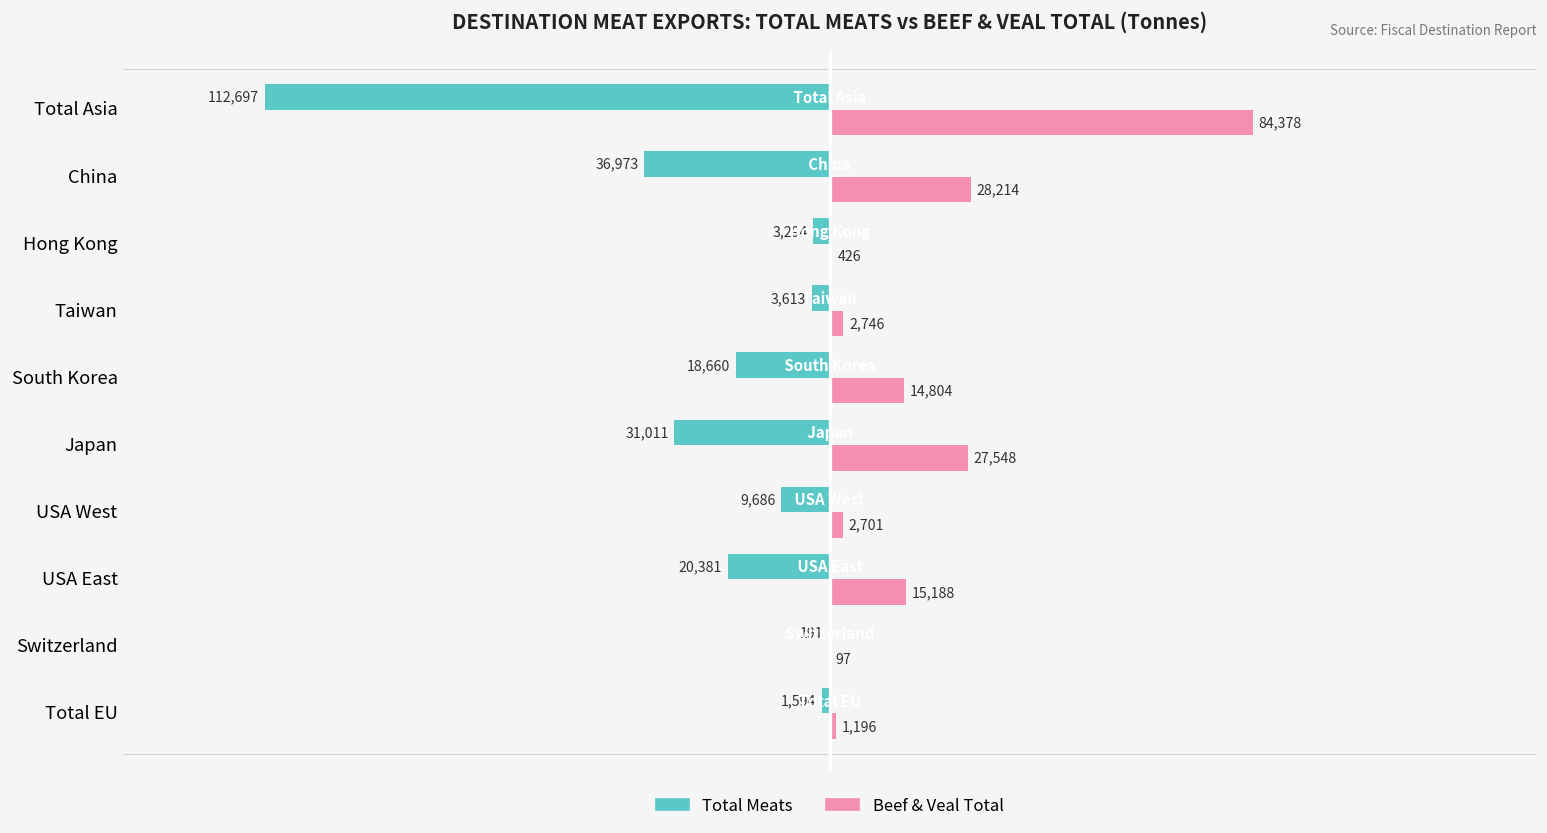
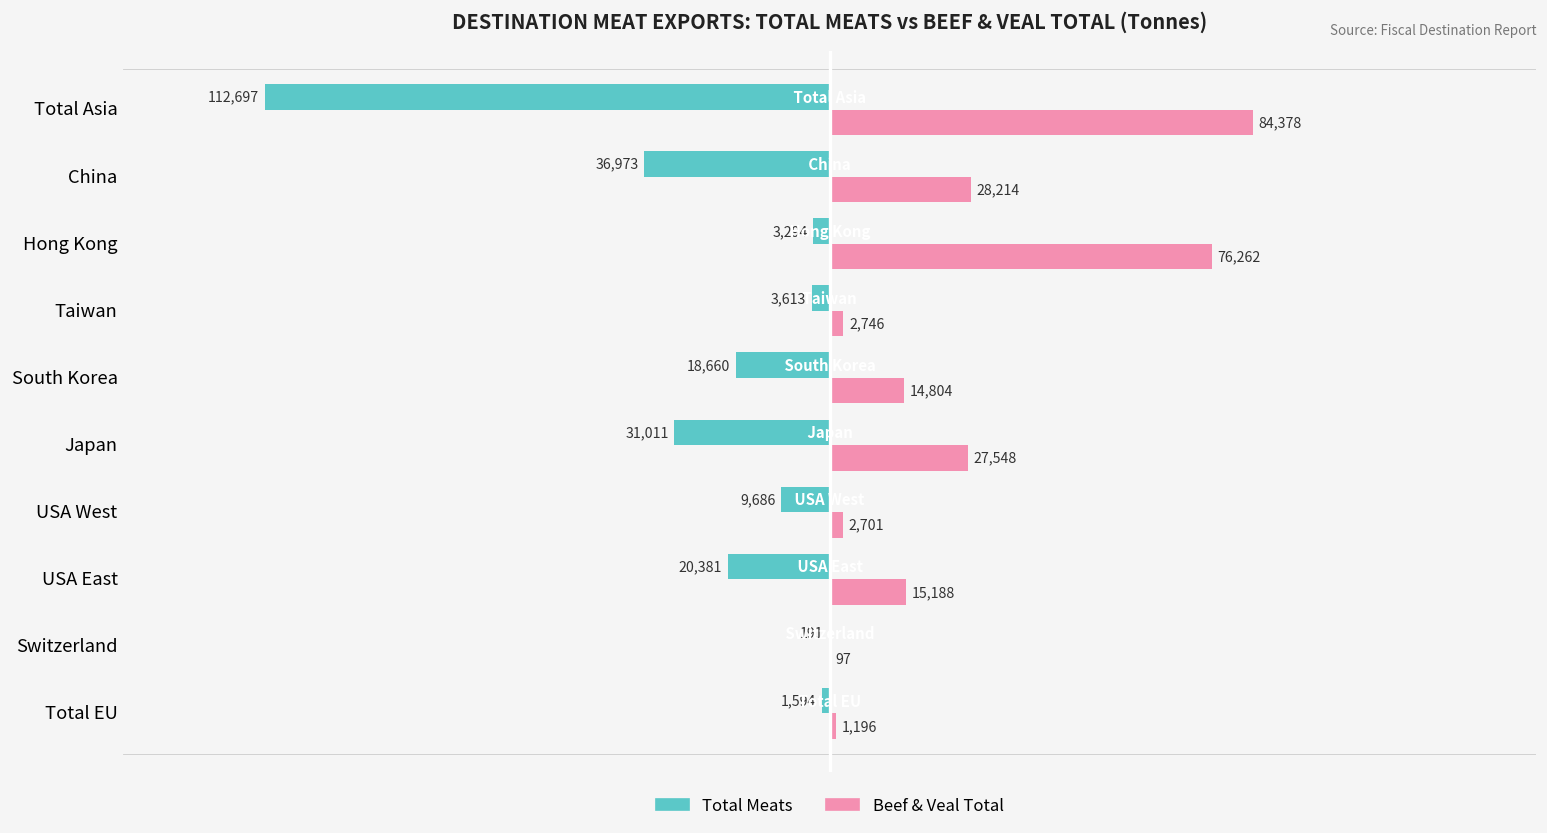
Beef & Veal Total, Hong Kong: 426 -> 76,262
